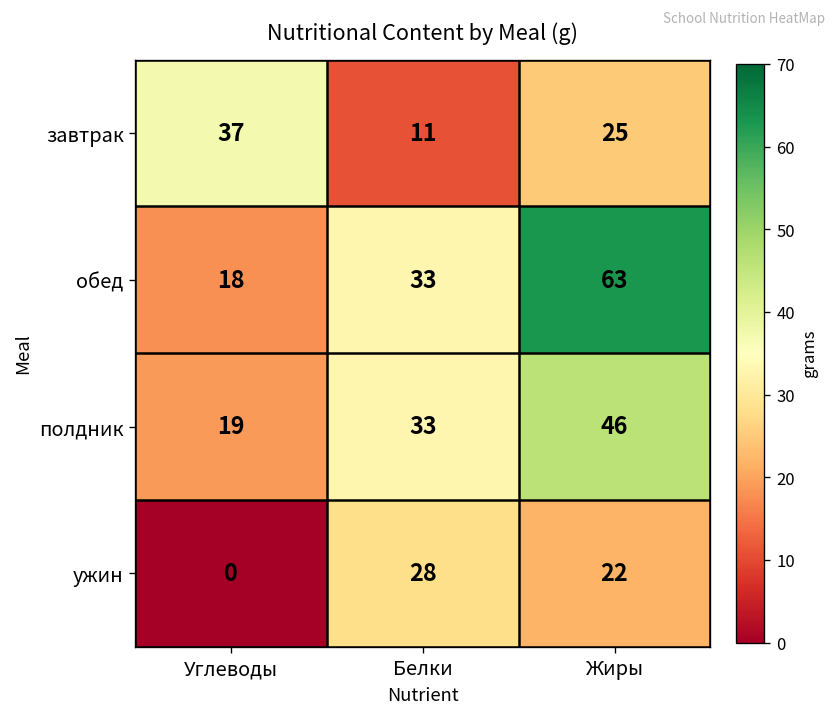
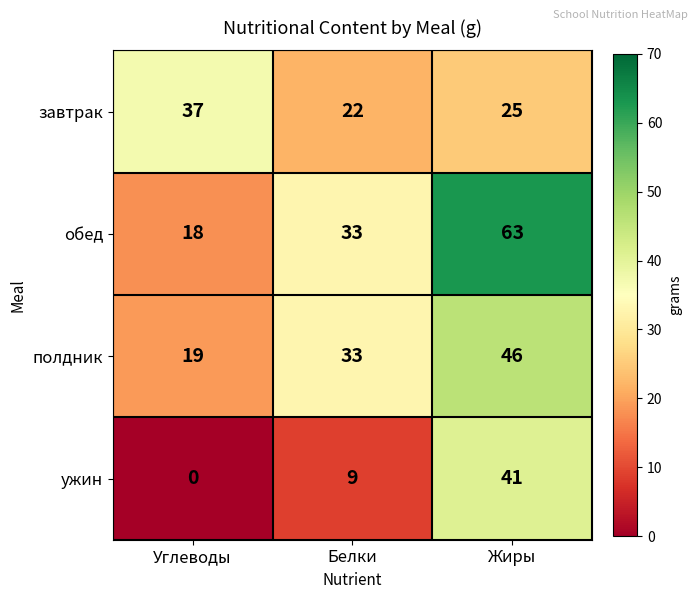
завтрак, Белки: 11 -> 22
ужин, Белки: 28 -> 9
ужин, Жиры: 22 -> 41
